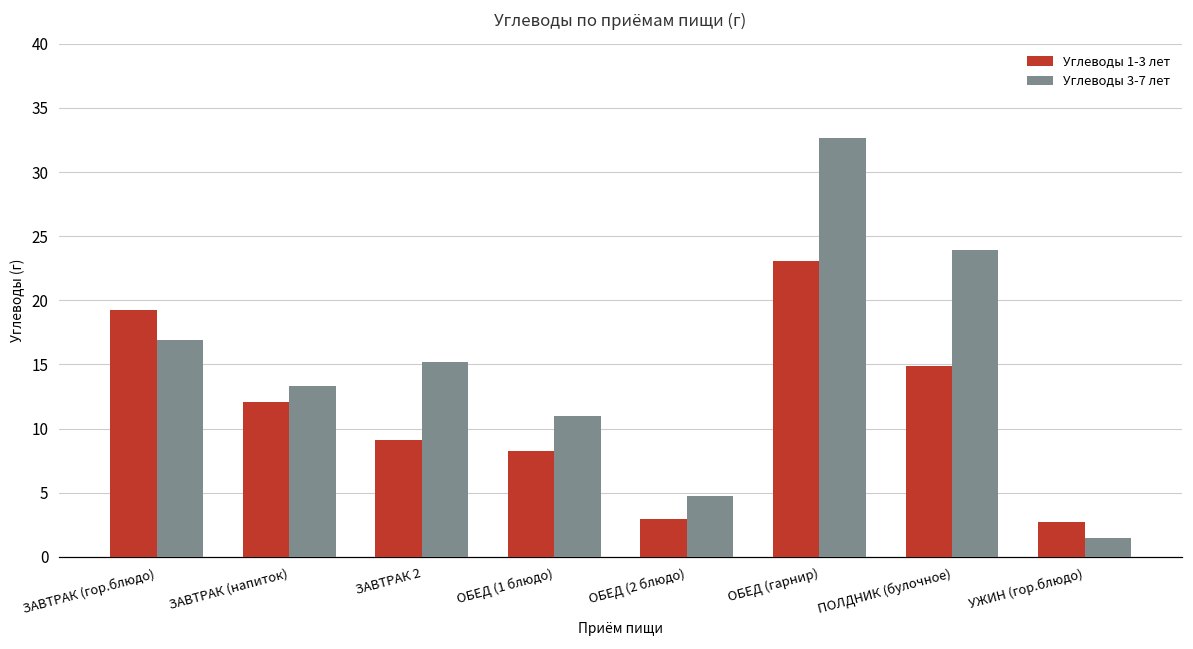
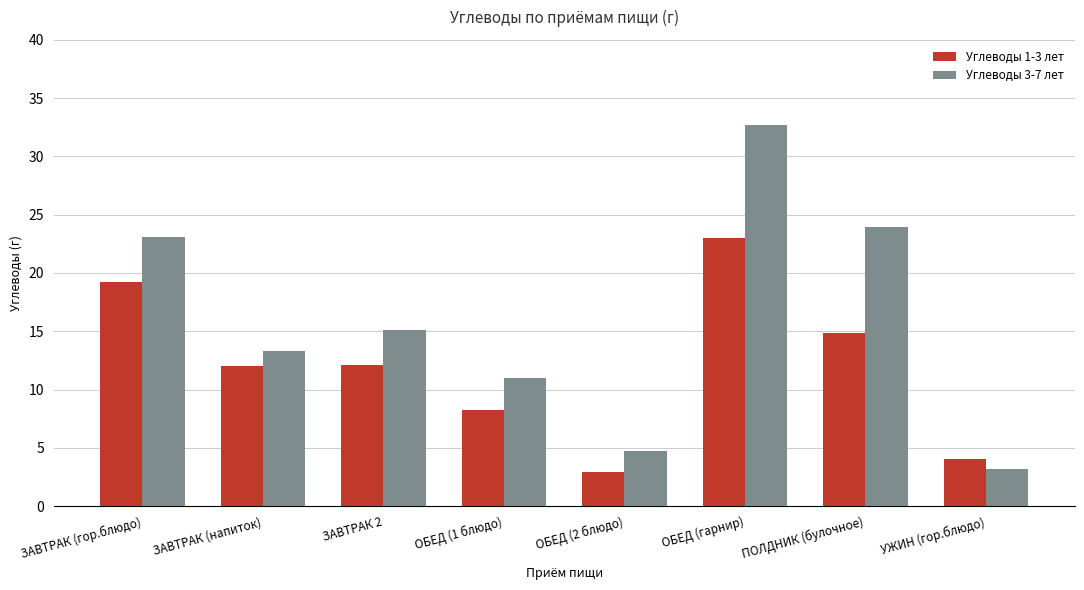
Углеводы 3-7 лет, ЗАВТРАК (гор.блюдо): 16.9 -> 23.1
Углеводы 1-3 лет, ЗАВТРАК 2: 9.1 -> 12.1
Углеводы 1-3 лет, УЖИН (гор.блюдо): 2.7 -> 4.0
Углеводы 3-7 лет, УЖИН (гор.блюдо): 1.5 -> 3.2
